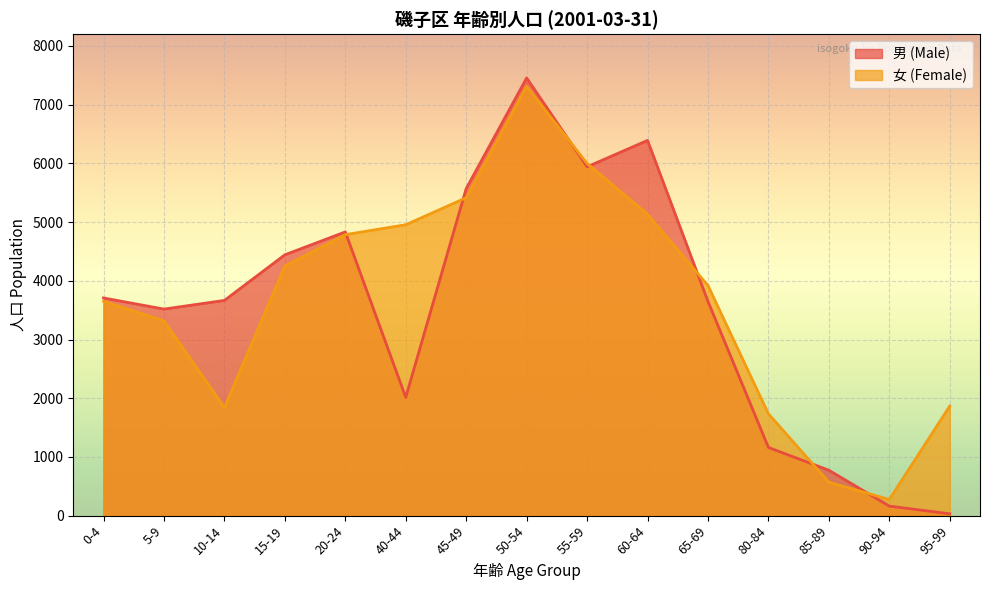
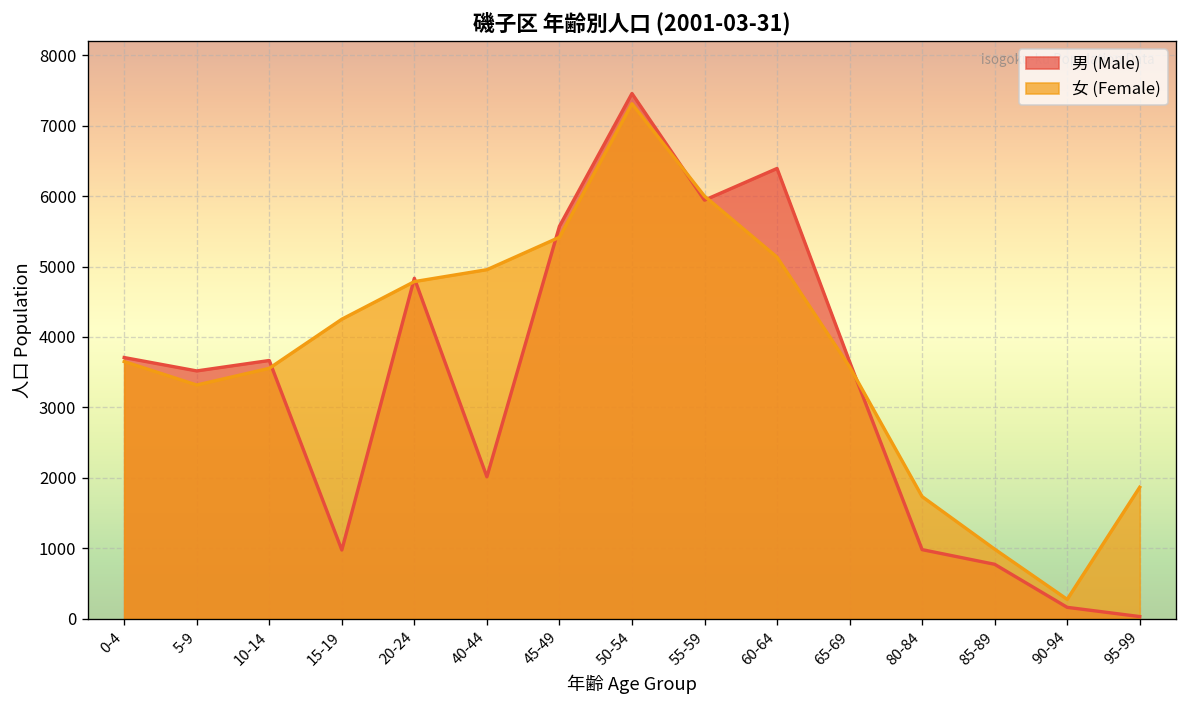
女 (Female), 10-14: 1800 -> 3600
男 (Male), 15-19: 4400 -> 1000
女 (Female), 65-69: 3900 -> 3600
男 (Male), 80-84: 1200 -> 1000
女 (Female), 85-89: 600 -> 1000
